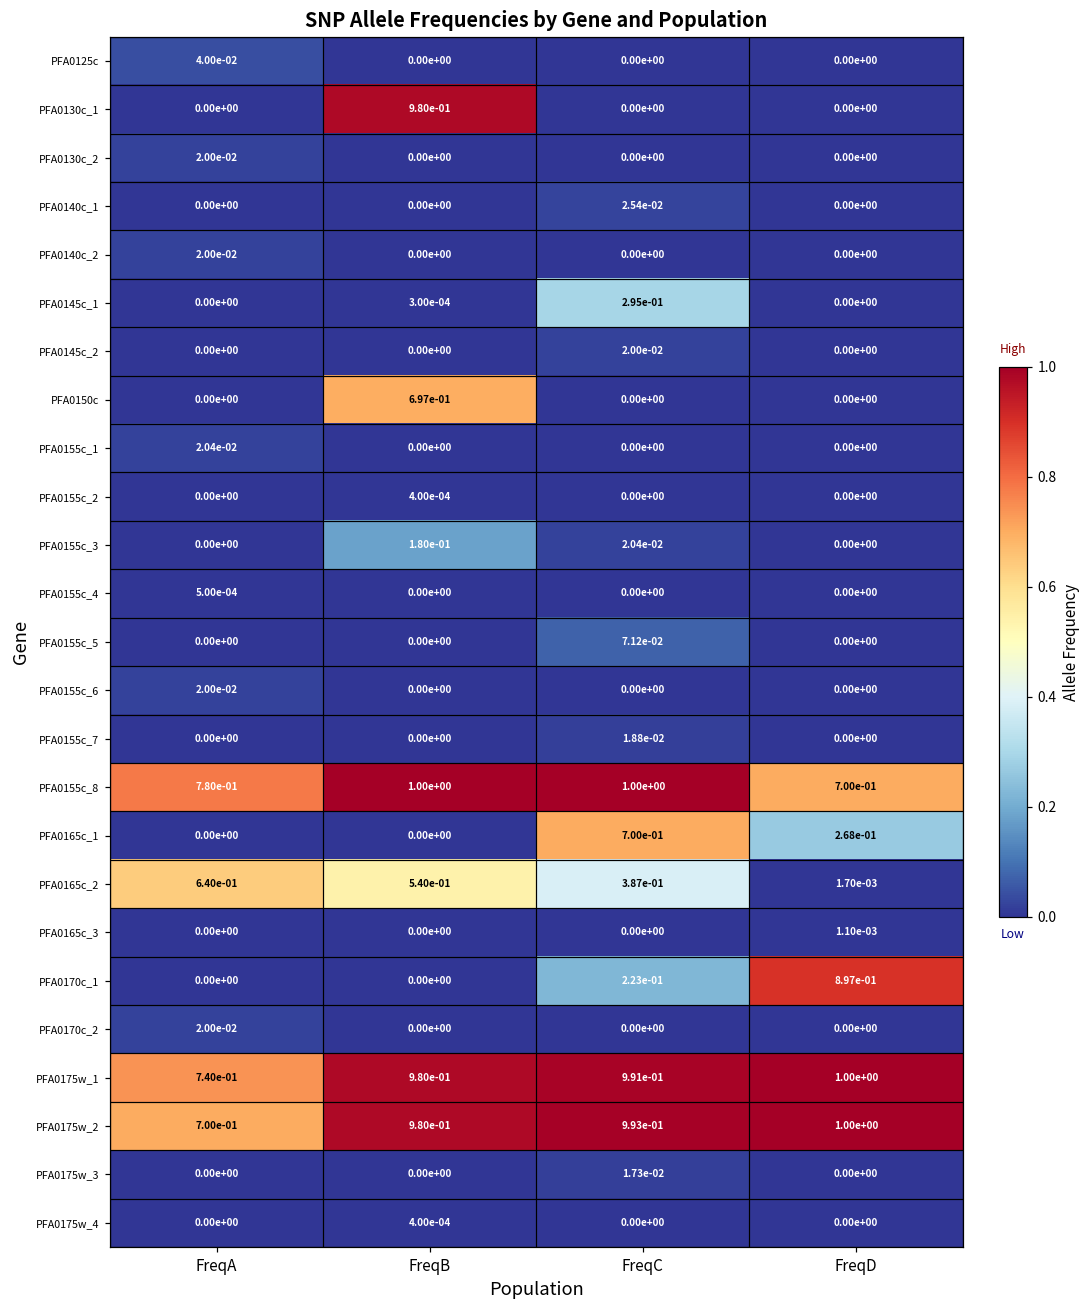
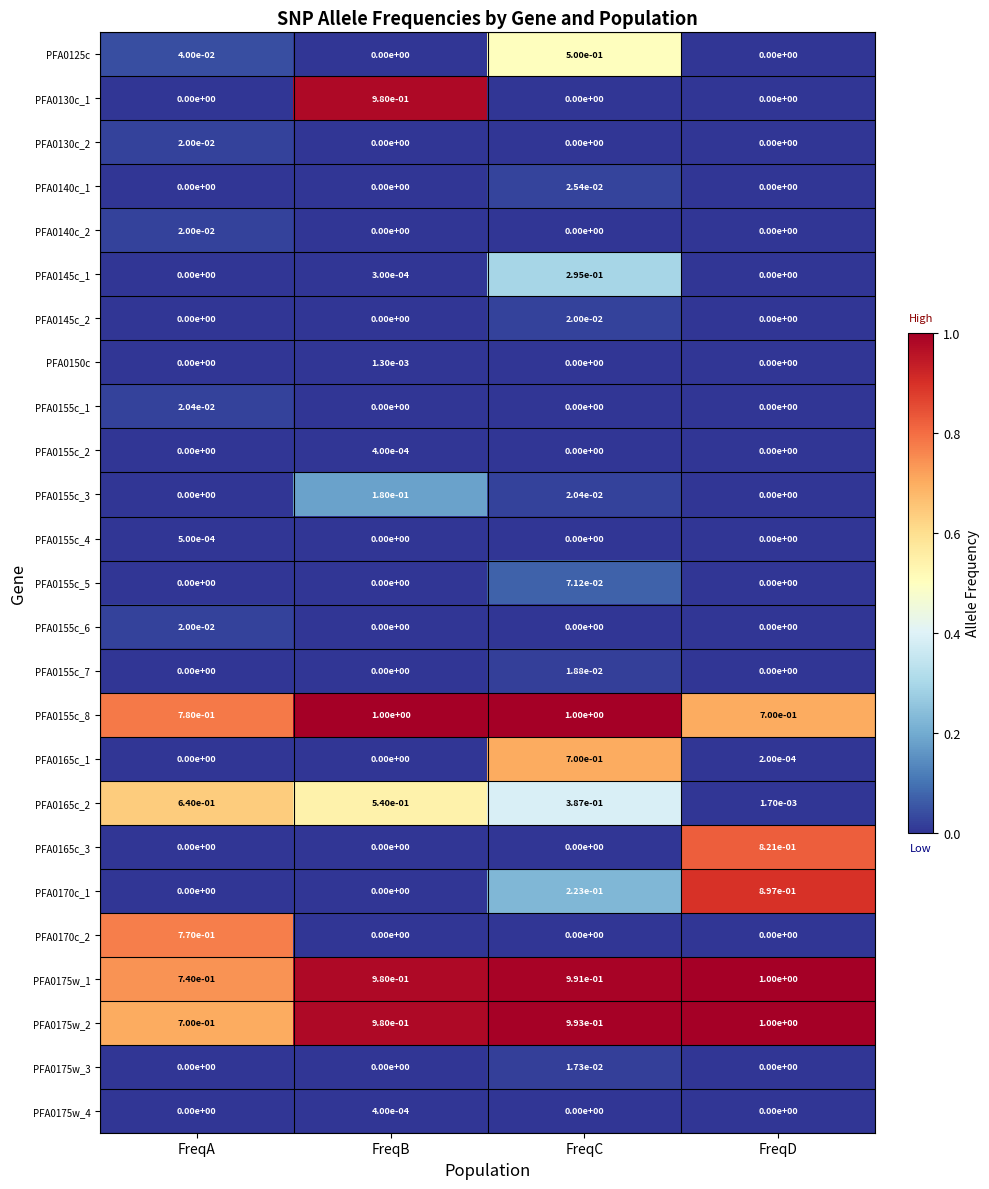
PFA0125c, FreqC: 0.00e+00 -> 5.00e-01
PFA0150c, FreqB: 6.97e-01 -> 1.30e-03
PFA0165c_1, FreqD: 2.68e-01 -> 2.00e-04
PFA0165c_3, FreqD: 1.10e-03 -> 8.21e-01
PFA0170c_2, FreqA: 2.00e-02 -> 7.70e-01
